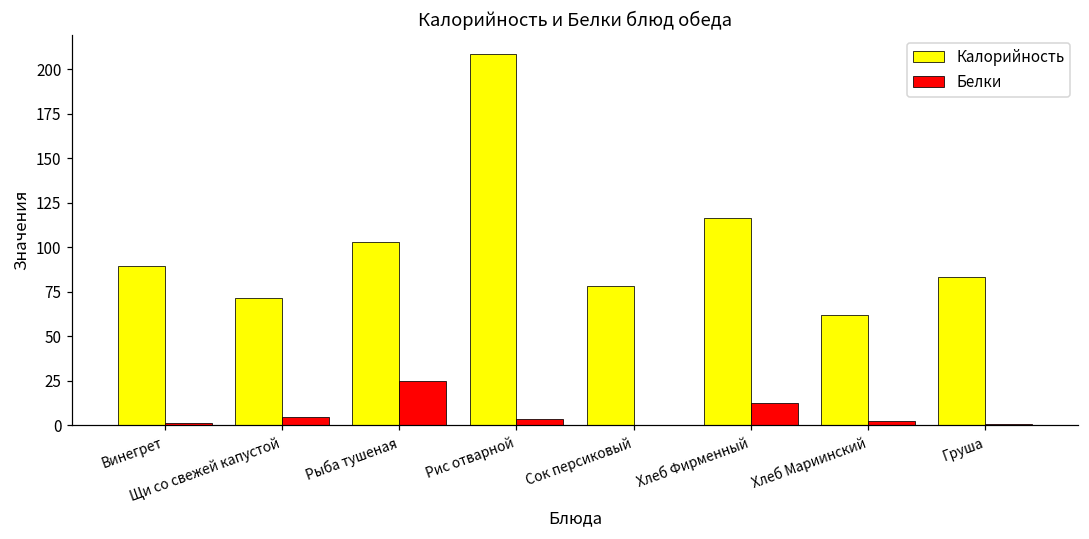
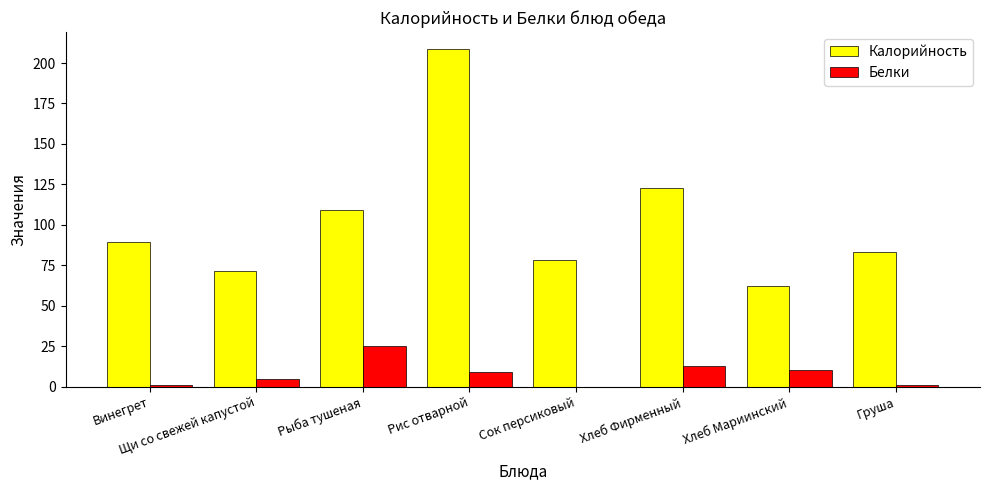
Калорийность, Рыба тушеная: 103 -> 109
Белки, Рис отварной: 4 -> 9
Калорийность, Хлеб Фирменный: 116 -> 123
Белки, Хлеб Мариинский: 2 -> 11
